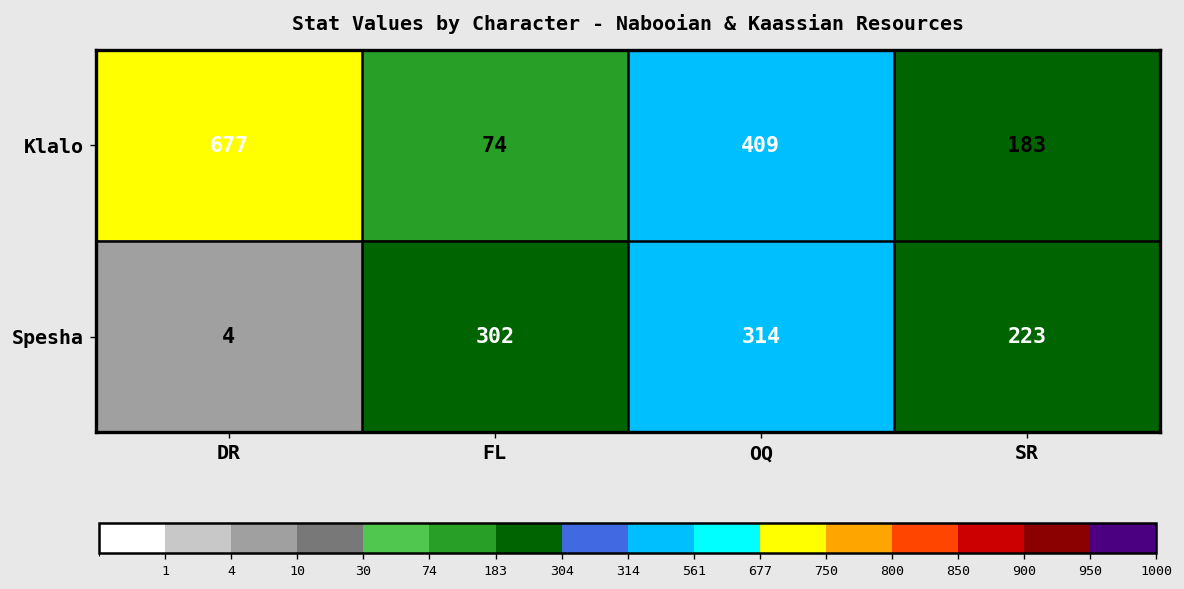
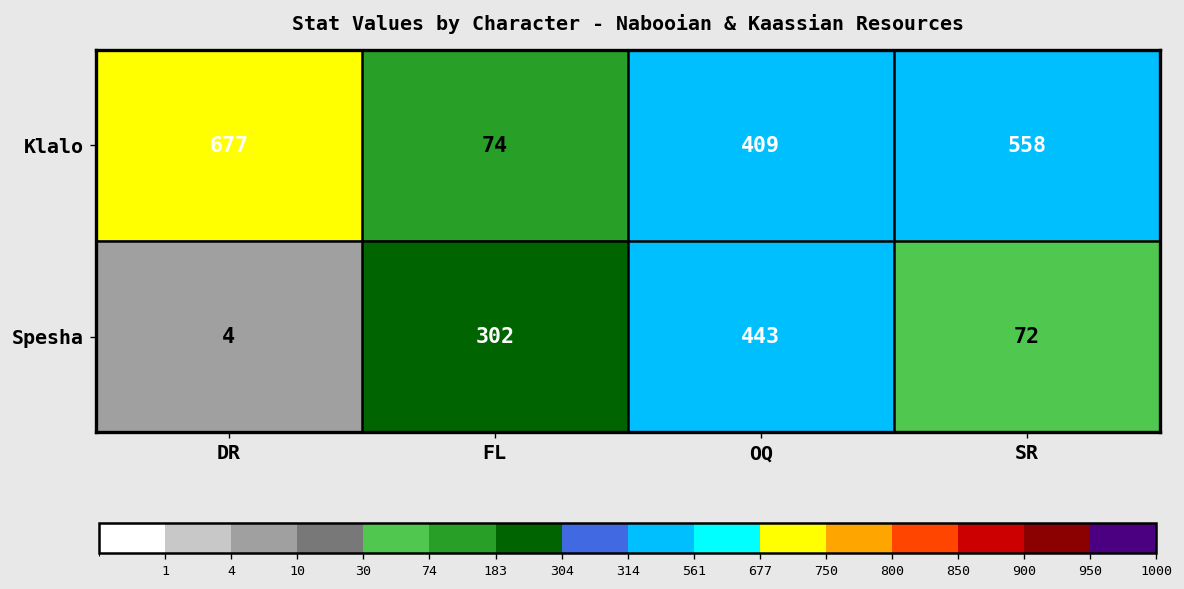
Klalo, SR: 183 -> 558
Spesha, OQ: 314 -> 443
Spesha, SR: 223 -> 72
